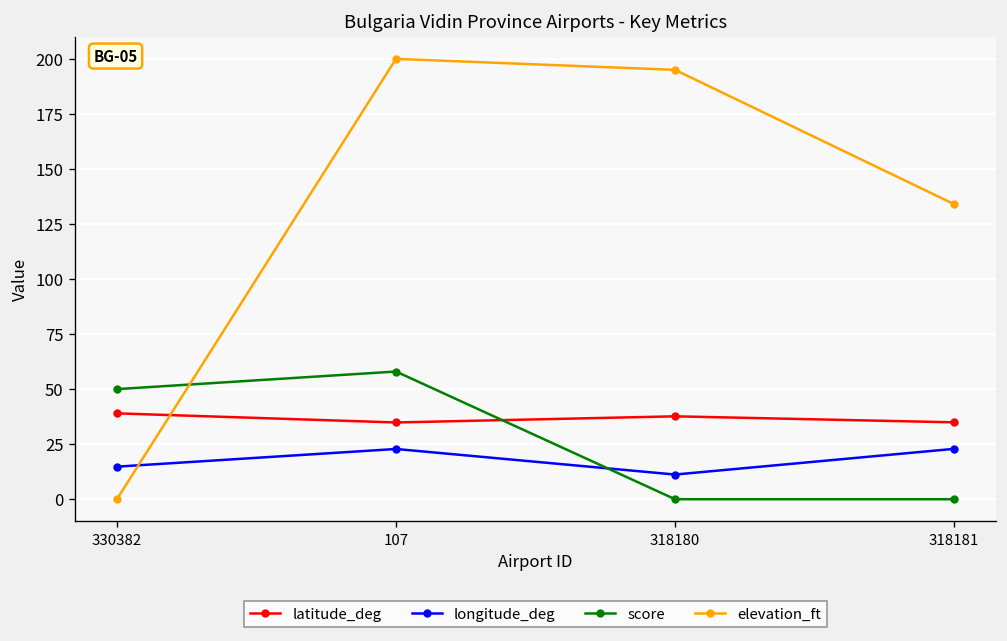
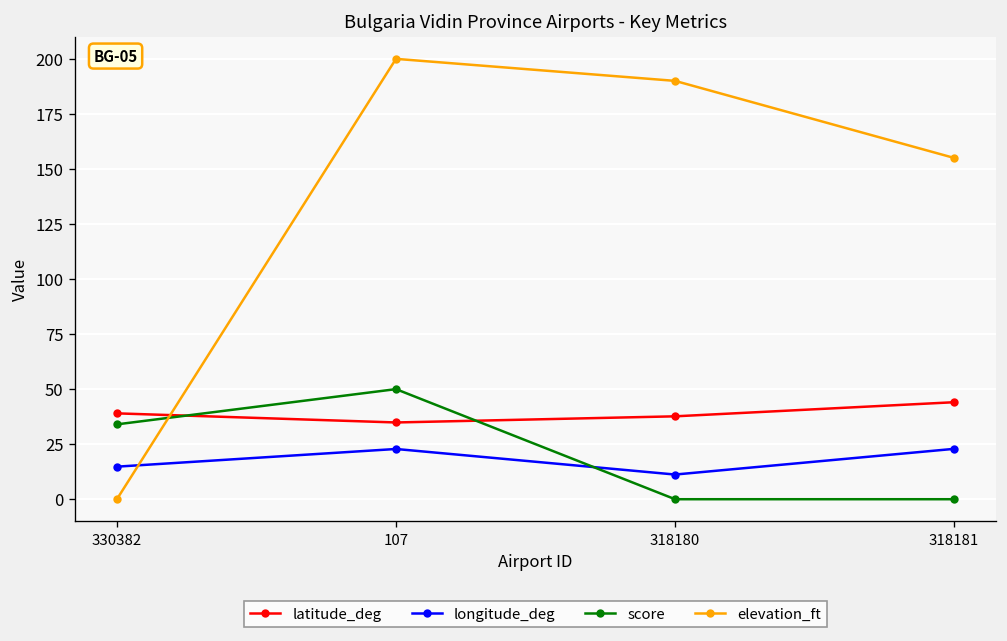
score, 330382: 50 -> 34
score, 107: 58 -> 50
elevation_ft, 318180: 195 -> 190
latitude_deg, 318181: 35 -> 44
elevation_ft, 318181: 134 -> 155
